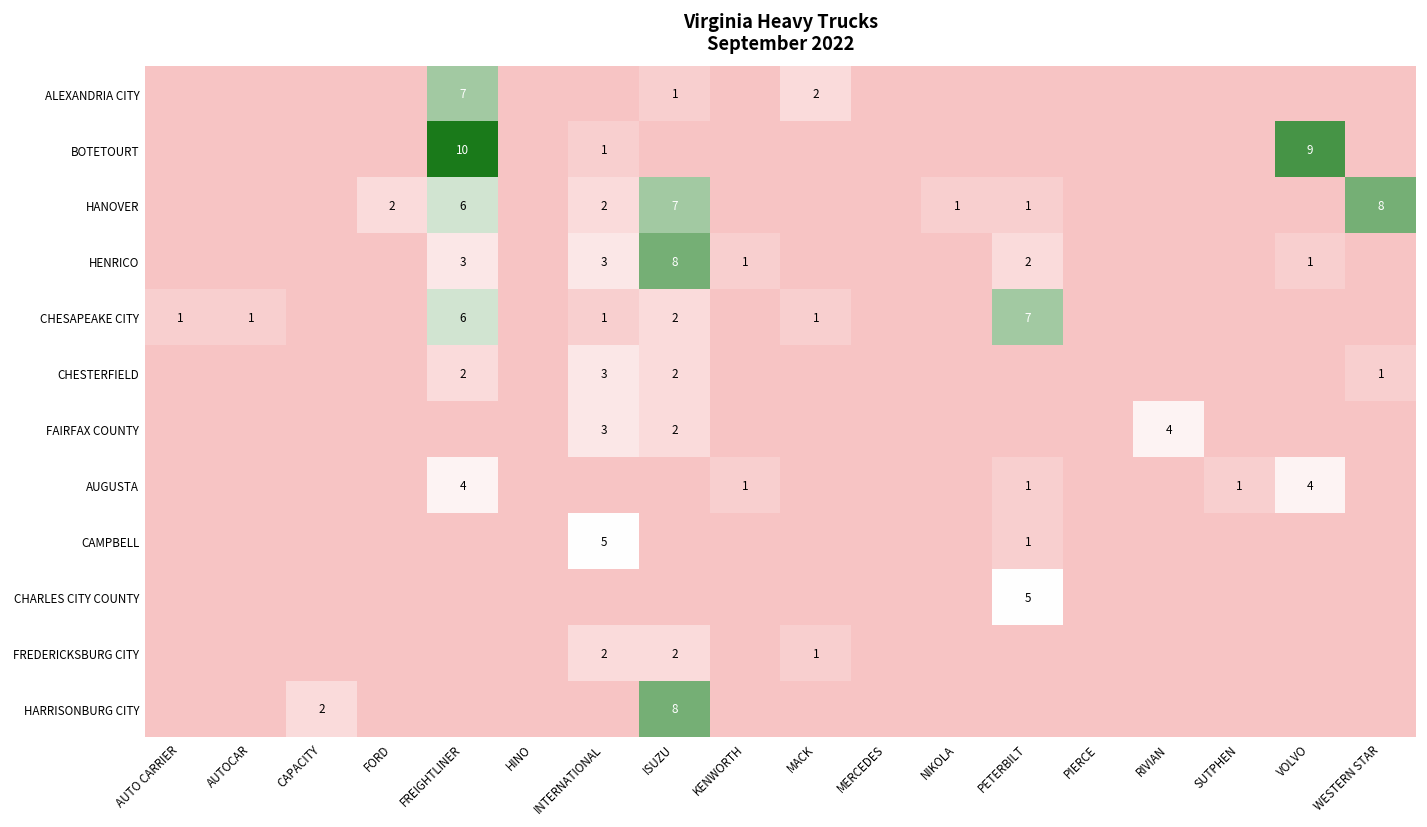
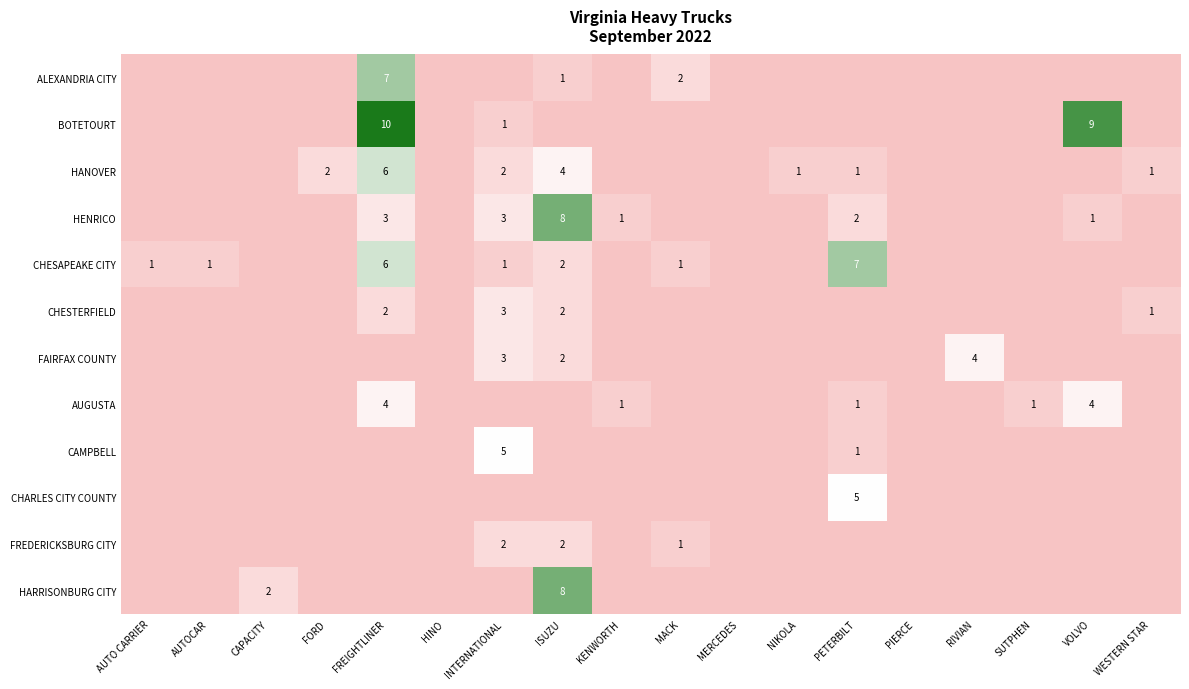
HANOVER, ISUZU: 7 -> 4
HANOVER, WESTERN STAR: 8 -> 1
